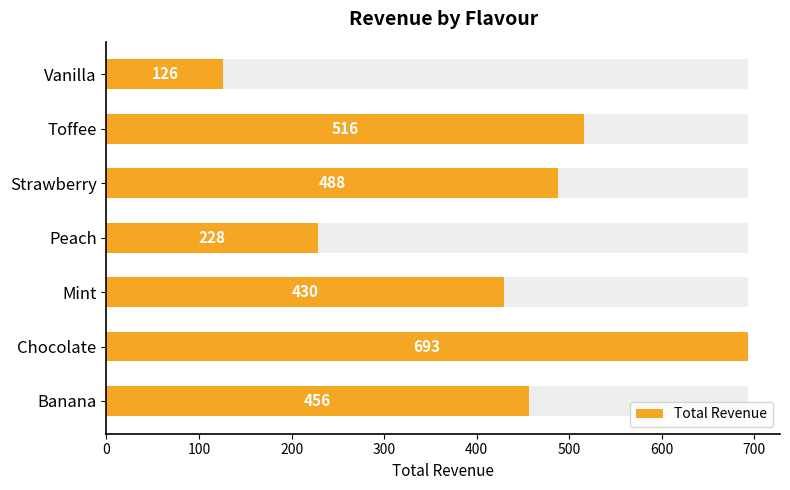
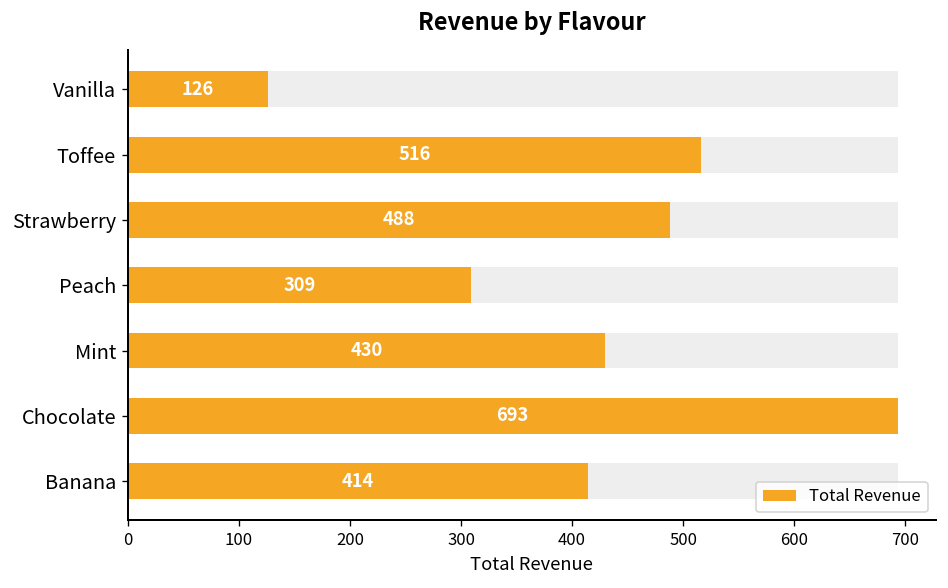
Total Revenue, Peach: 228 -> 309
Total Revenue, Banana: 456 -> 414
